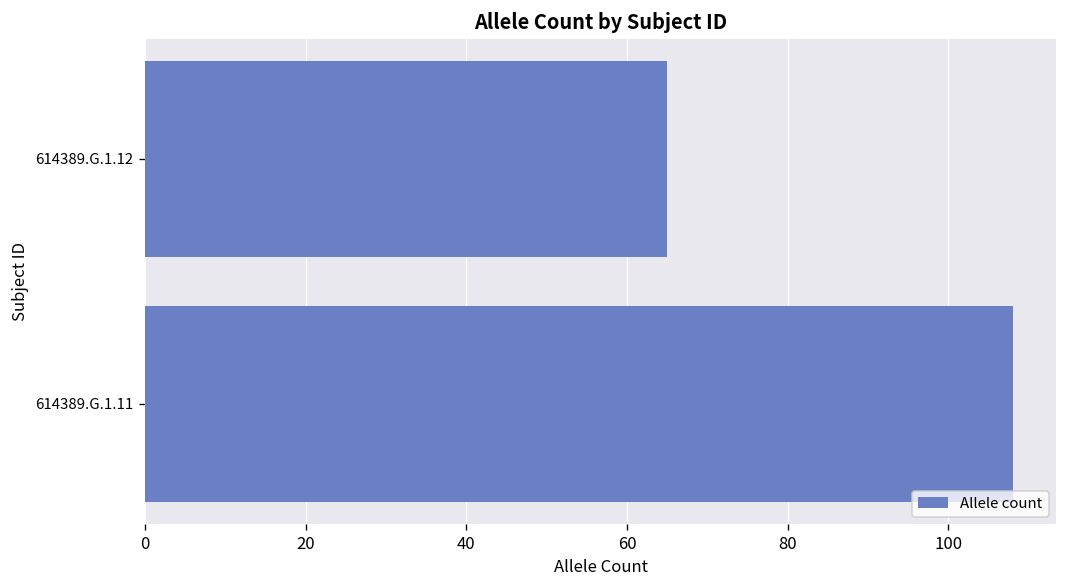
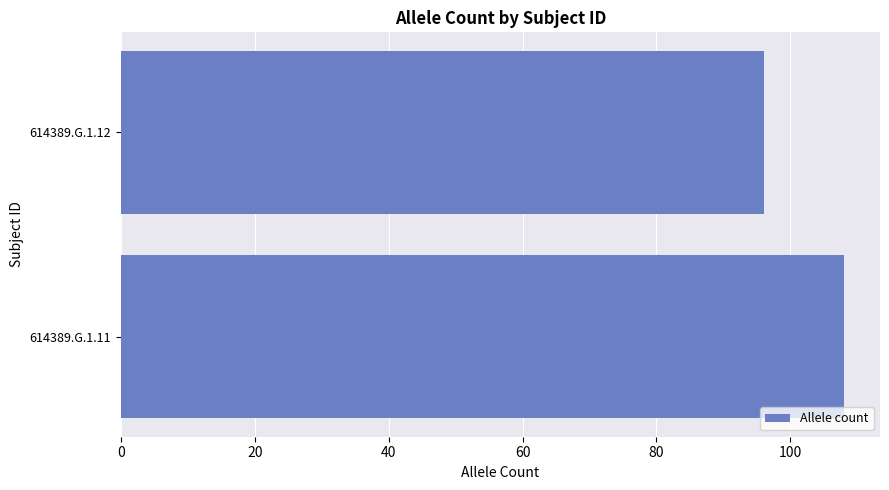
614389.G.1.12: 65 -> 96
